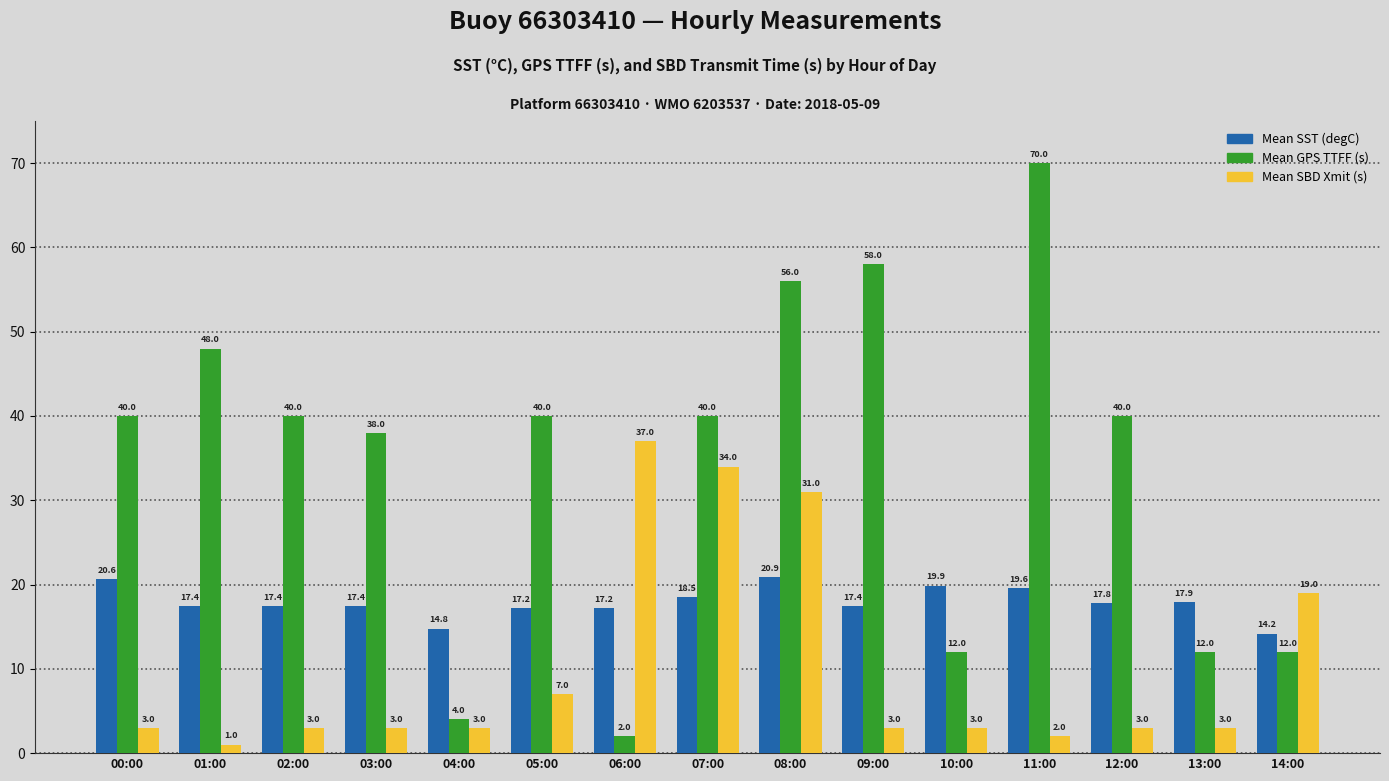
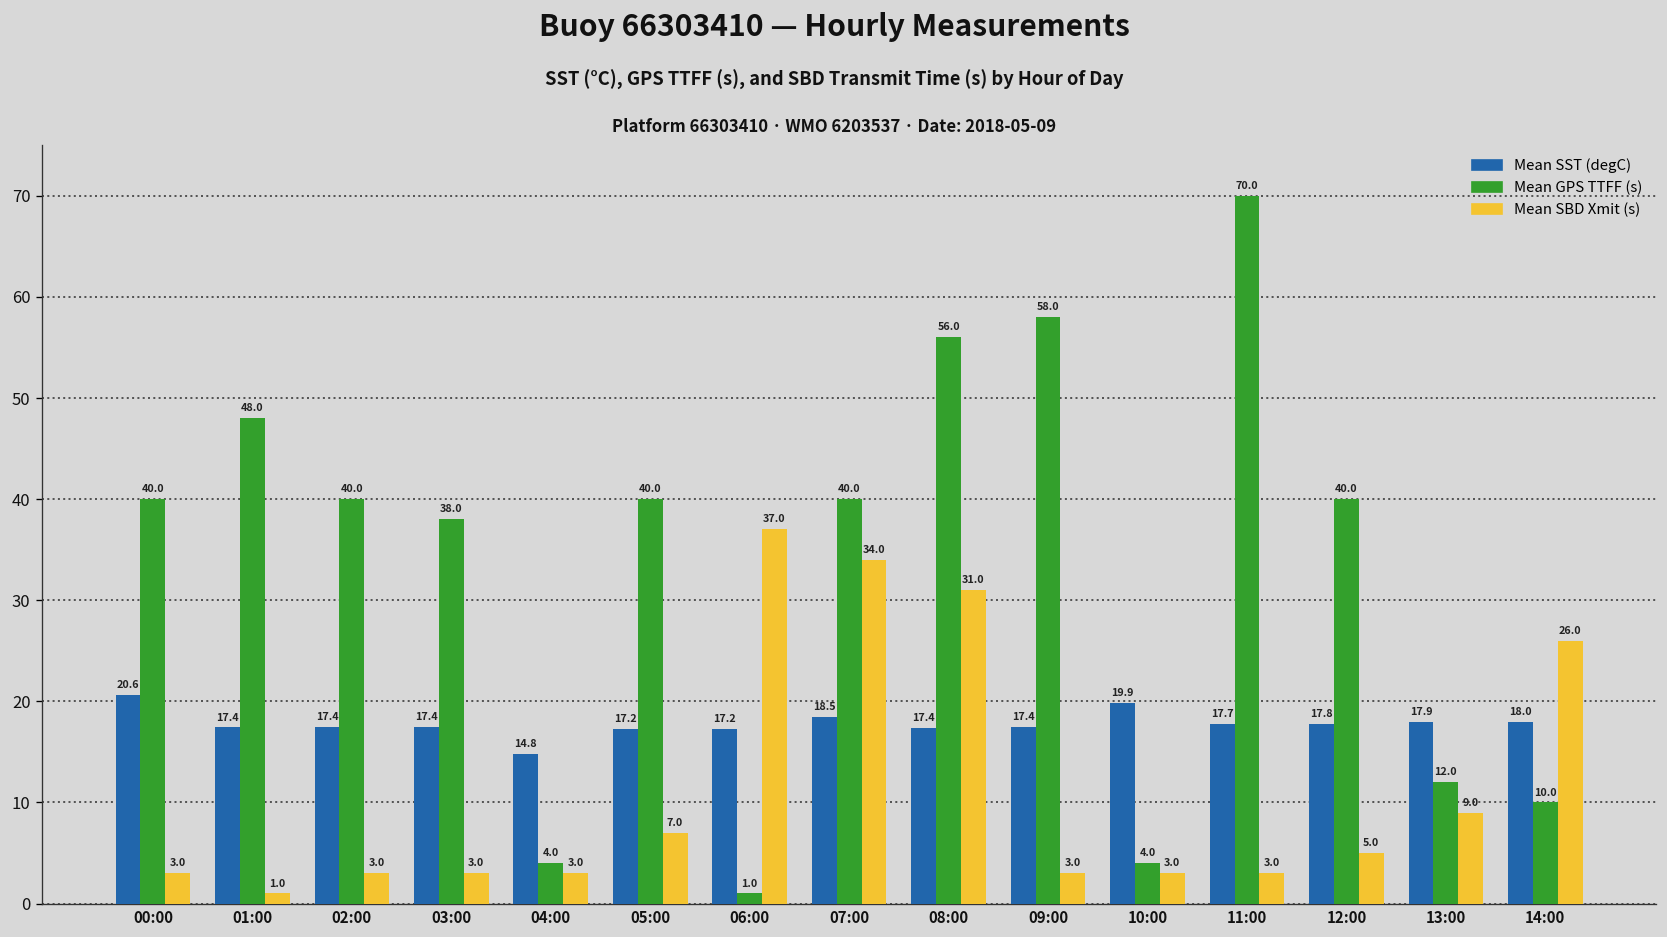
Mean GPS TTFF (s), 06:00: 2.0 -> 1.0
Mean SST (degC), 08:00: 20.9 -> 17.4
Mean GPS TTFF (s), 10:00: 12.0 -> 4.0
Mean SST (degC), 11:00: 19.6 -> 17.7
Mean SBD Xmit (s), 11:00: 2.0 -> 3.0
Mean SBD Xmit (s), 12:00: 3.0 -> 5.0
Mean SBD Xmit (s), 13:00: 3.0 -> 9.0
Mean SST (degC), 14:00: 14.2 -> 18.0
Mean GPS TTFF (s), 14:00: 12.0 -> 10.0
Mean SBD Xmit (s), 14:00: 19.0 -> 26.0
